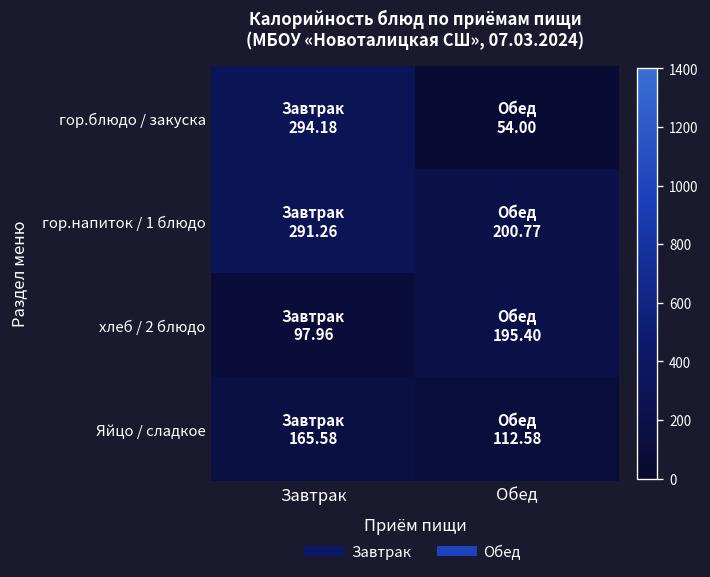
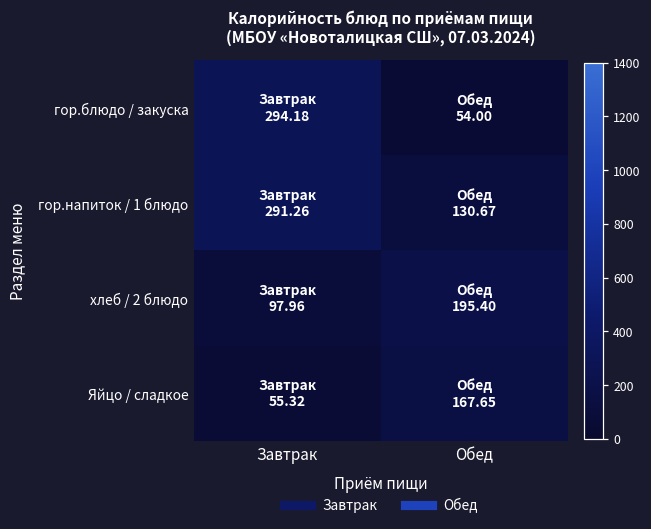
гор.напиток / 1 блюдо, Обед: 200.77 -> 130.67
Яйцо / сладкое, Завтрак: 165.58 -> 55.32
Яйцо / сладкое, Обед: 112.58 -> 167.65
